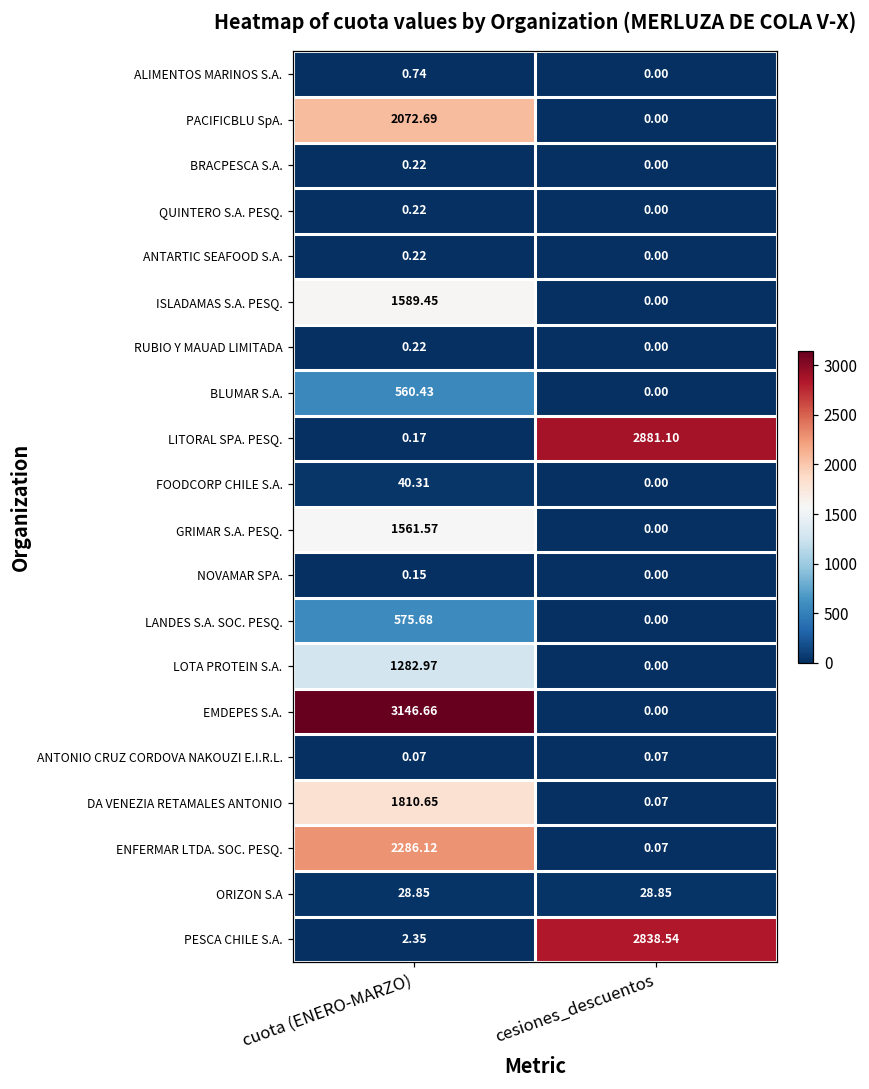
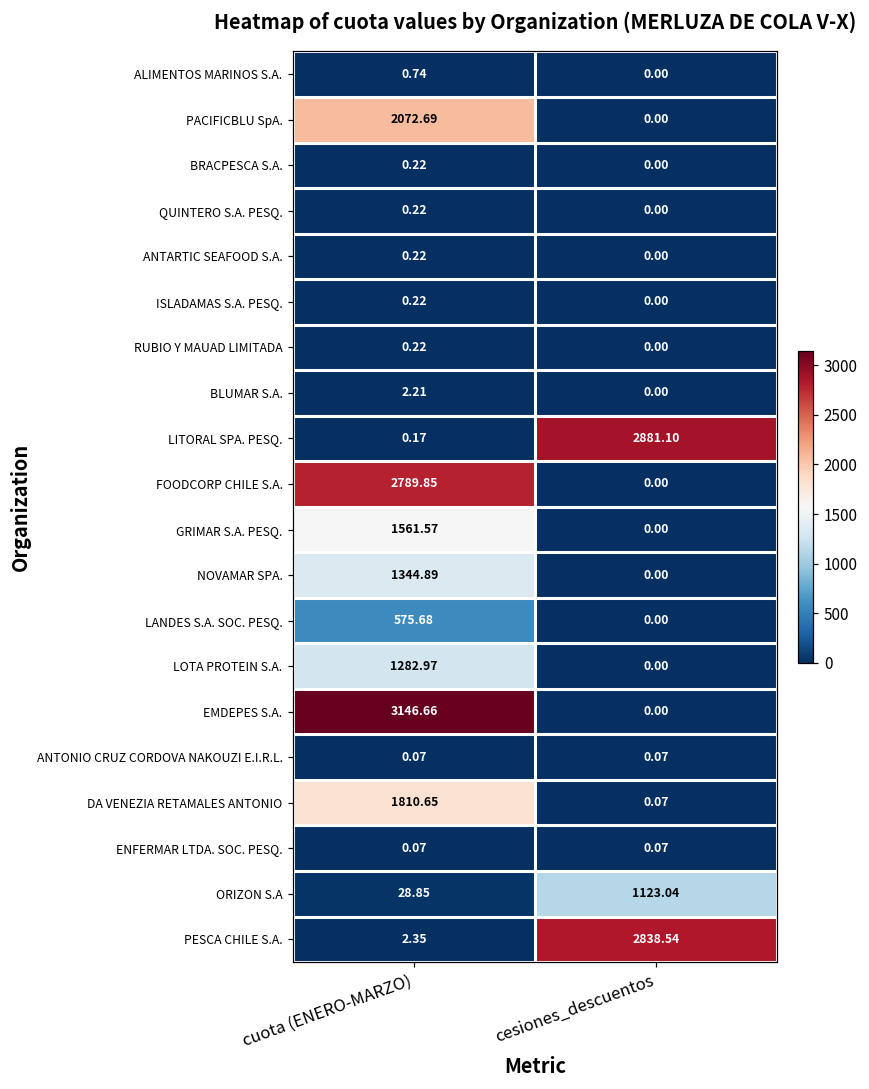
ISLADAMAS S.A. PESQ., cuota (ENERO-MARZO): 1589.45 -> 0.22
BLUMAR S.A., cuota (ENERO-MARZO): 560.43 -> 2.21
FOODCORP CHILE S.A., cuota (ENERO-MARZO): 40.31 -> 2789.85
NOVAMAR SPA., cuota (ENERO-MARZO): 0.15 -> 1344.89
ENFERMAR LTDA. SOC. PESQ., cuota (ENERO-MARZO): 2286.12 -> 0.07
ORIZON S.A, cesiones_descuentos: 28.85 -> 1123.04
